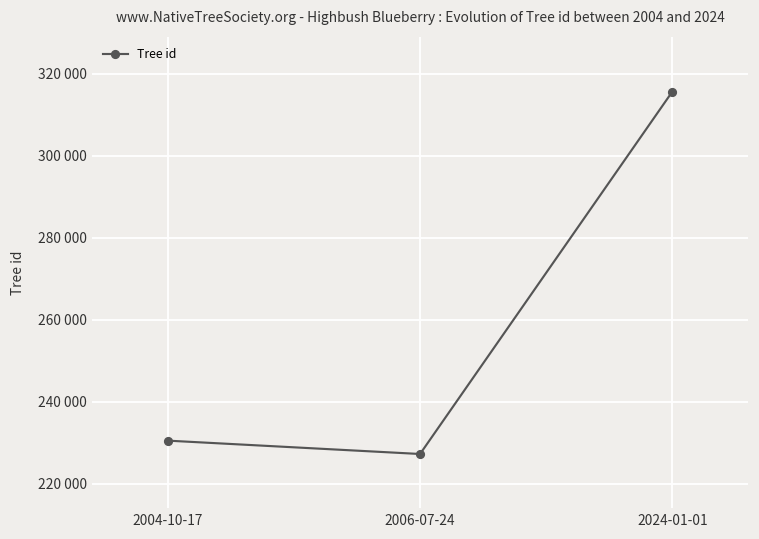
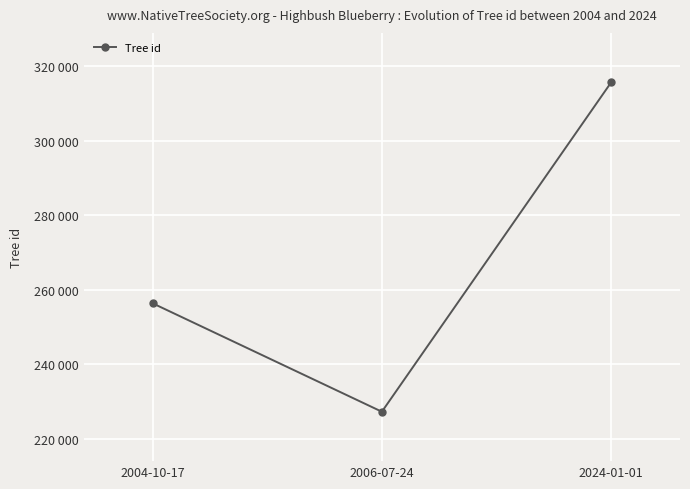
2004-10-17: 231000 -> 256000
